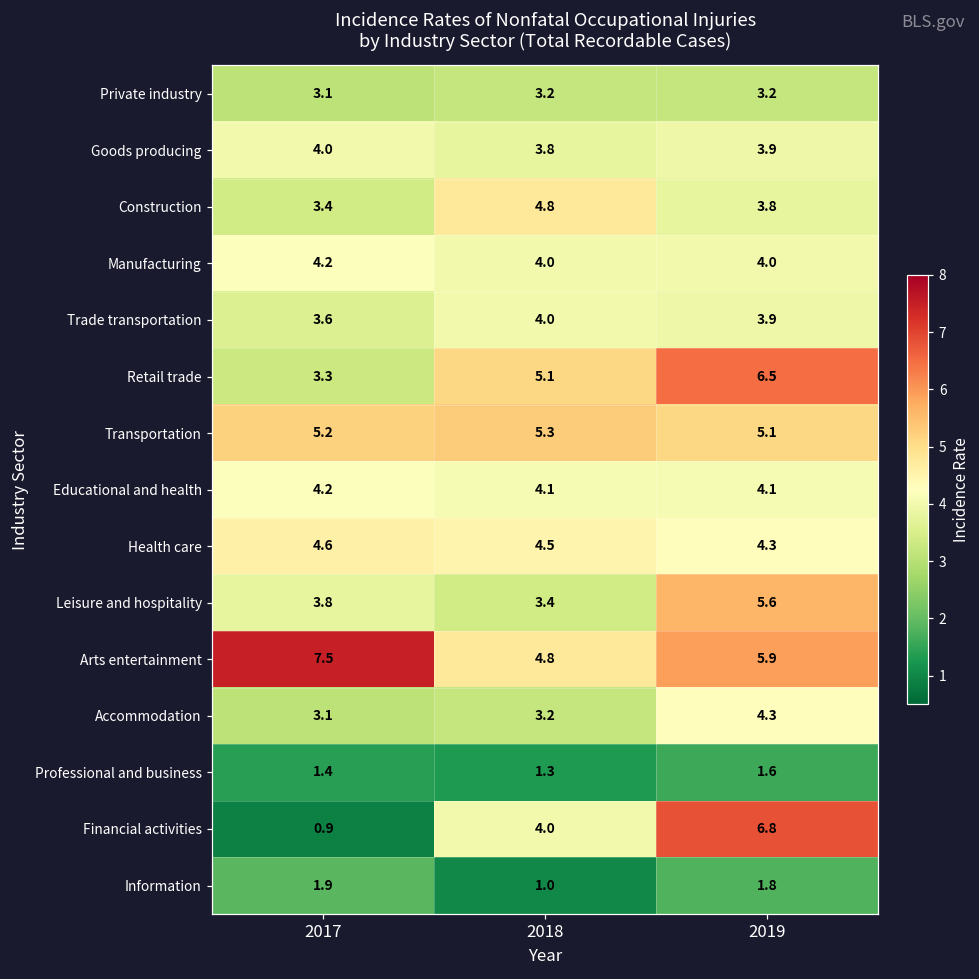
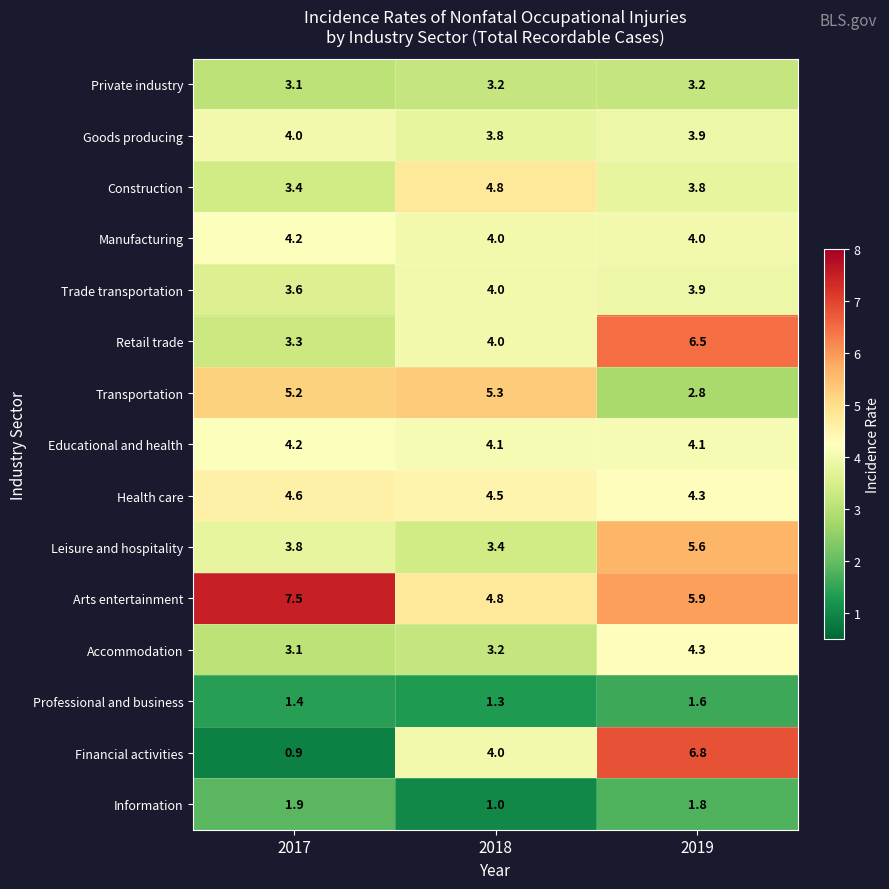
Retail trade, 2018: 5.1 -> 4.0
Transportation, 2019: 5.1 -> 2.8
